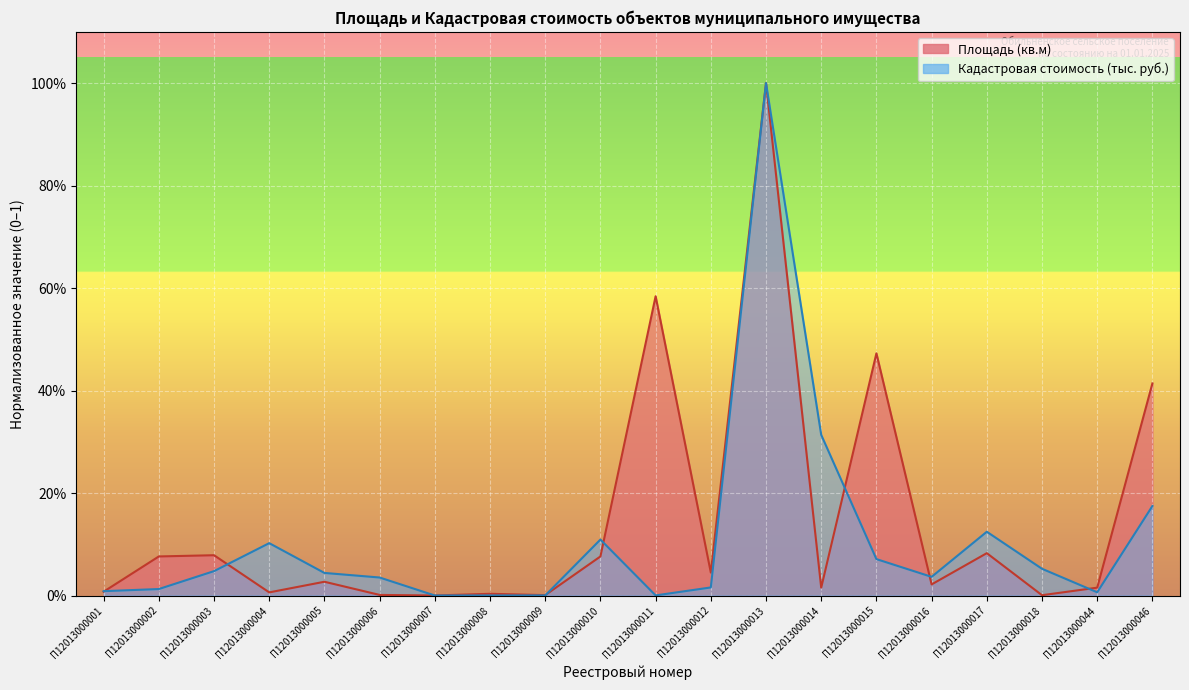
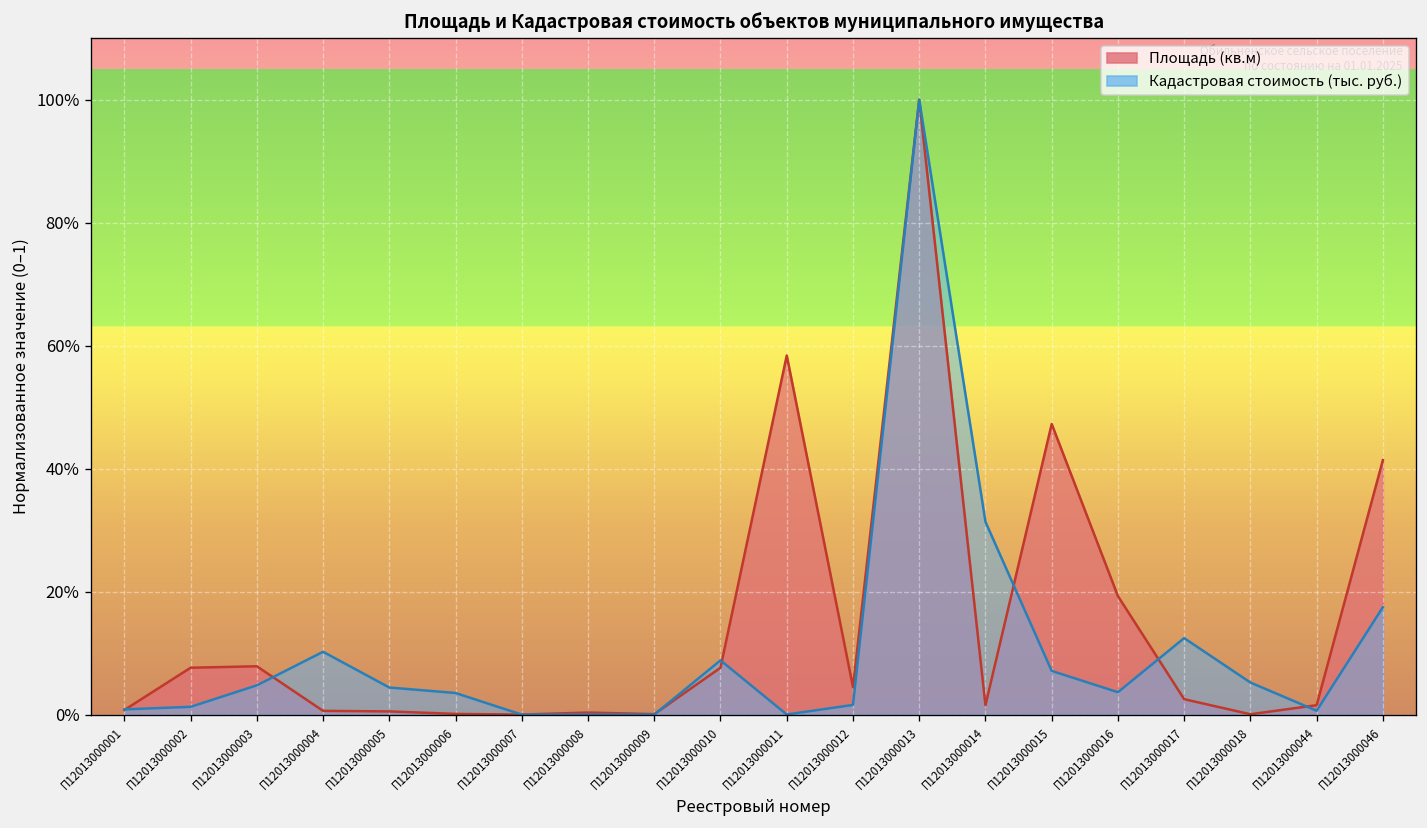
Площадь (кв.м), П12013000005: 3% -> 1%
Кадастровая стоимость (тыс. руб.), П12013000010: 11% -> 9%
Площадь (кв.м), П12013000016: 2% -> 19%
Площадь (кв.м), П12013000017: 8% -> 3%
